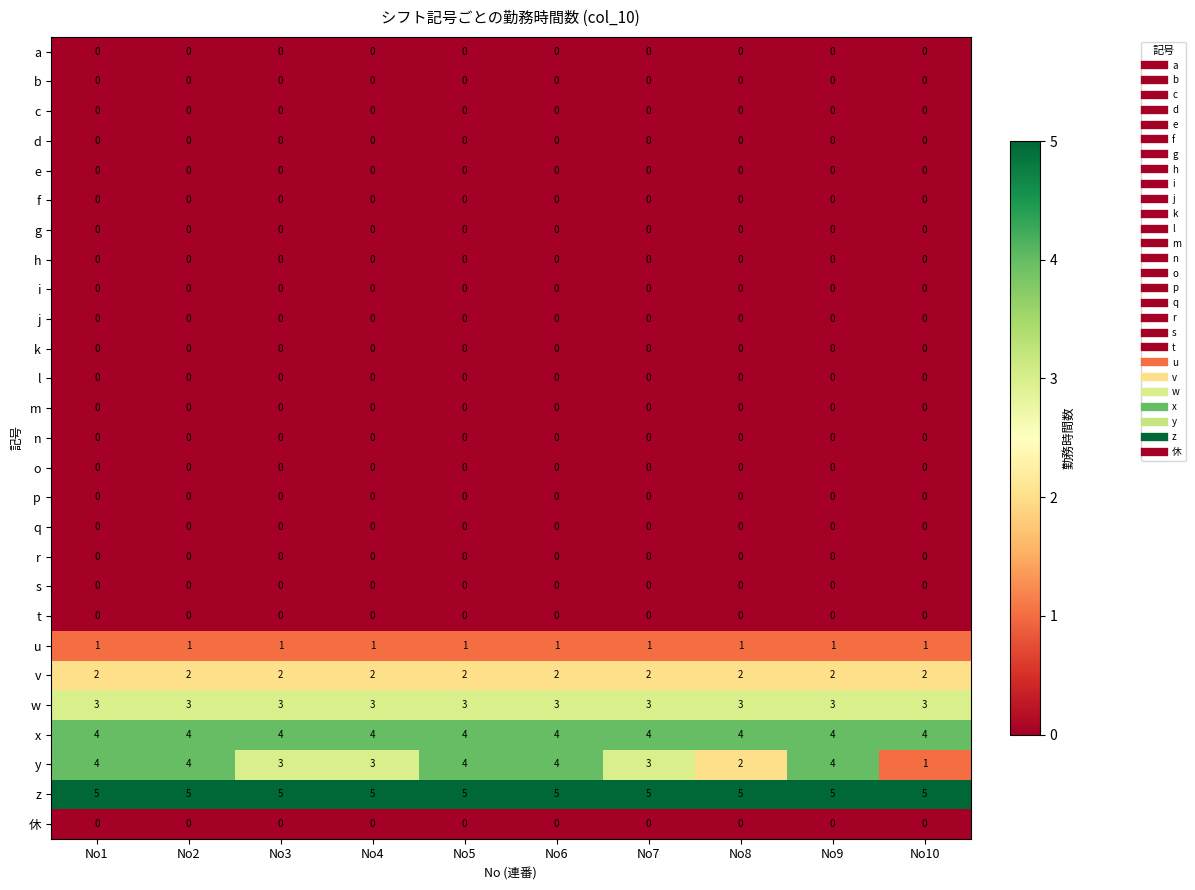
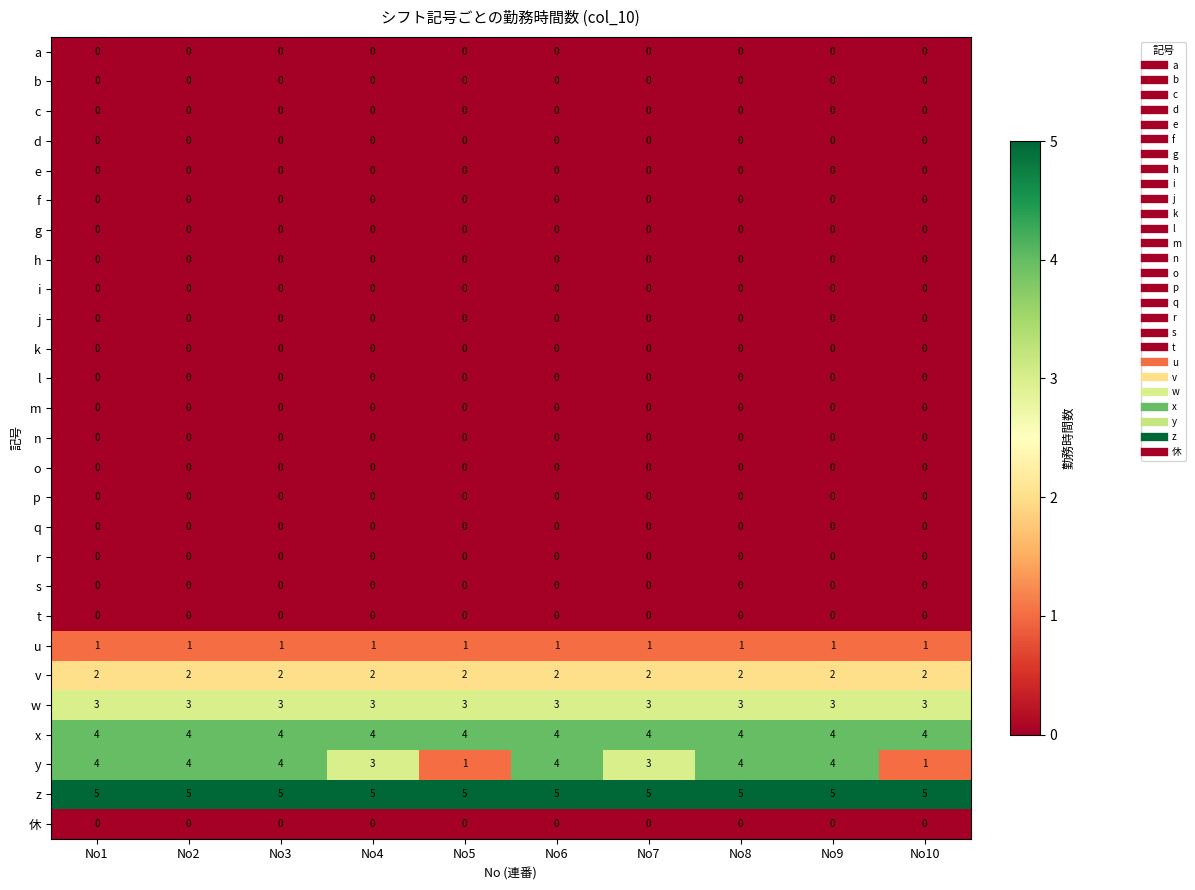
y, No3: 3 -> 4
y, No5: 4 -> 1
y, No8: 2 -> 4
